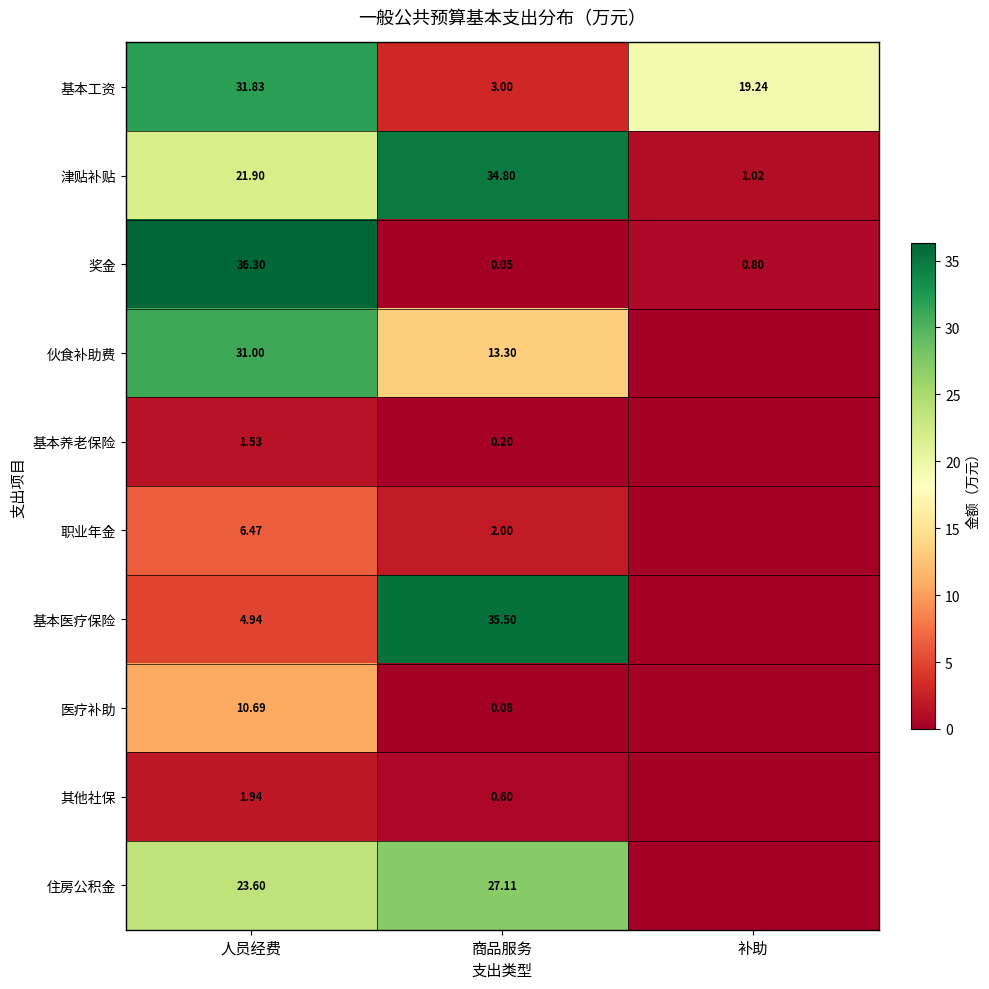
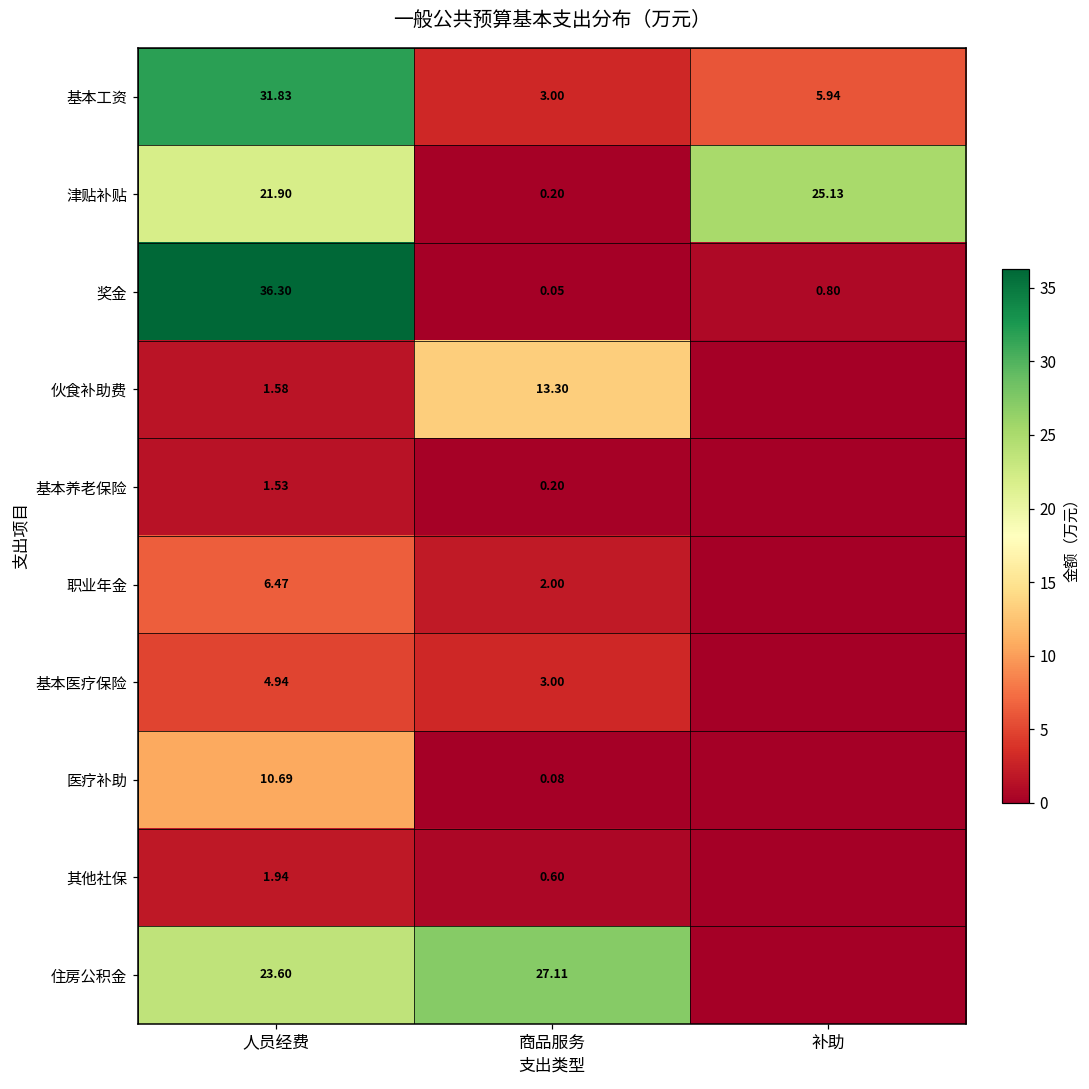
基本工资, 补助: 19.24 -> 5.94
津贴补贴, 商品服务: 34.80 -> 0.20
津贴补贴, 补助: 1.02 -> 25.13
伙食补助费, 人员经费: 31.00 -> 1.58
基本医疗保险, 商品服务: 35.50 -> 3.00
